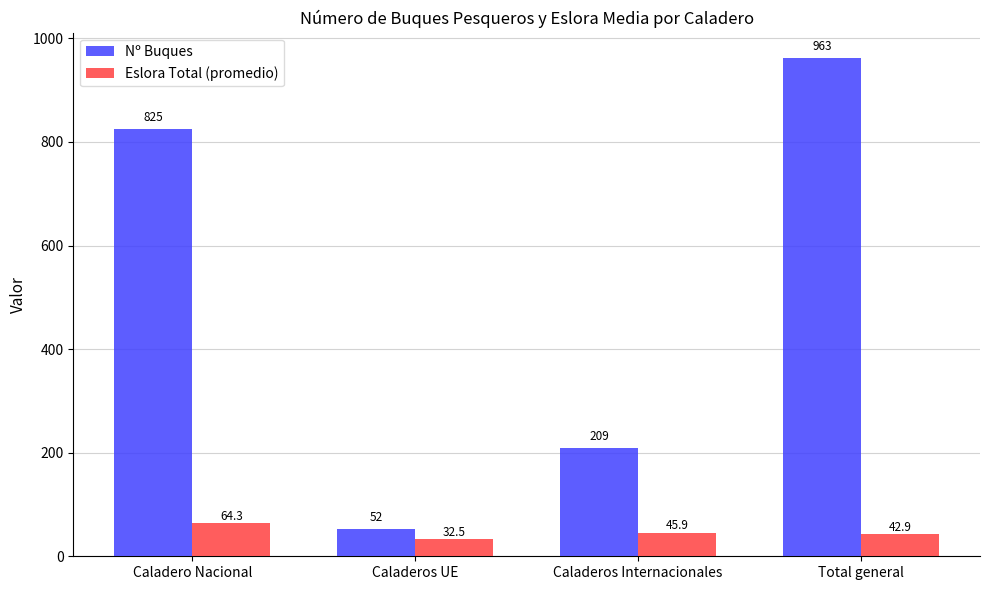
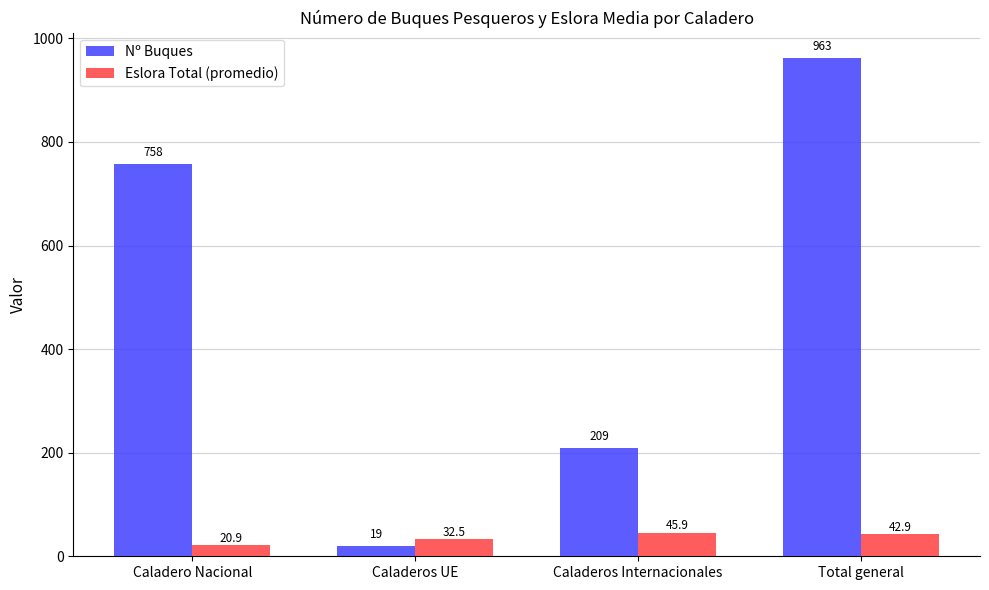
Nº Buques, Caladero Nacional: 825 -> 758
Eslora Total (promedio), Caladero Nacional: 64.3 -> 20.9
Nº Buques, Caladeros UE: 52 -> 19
